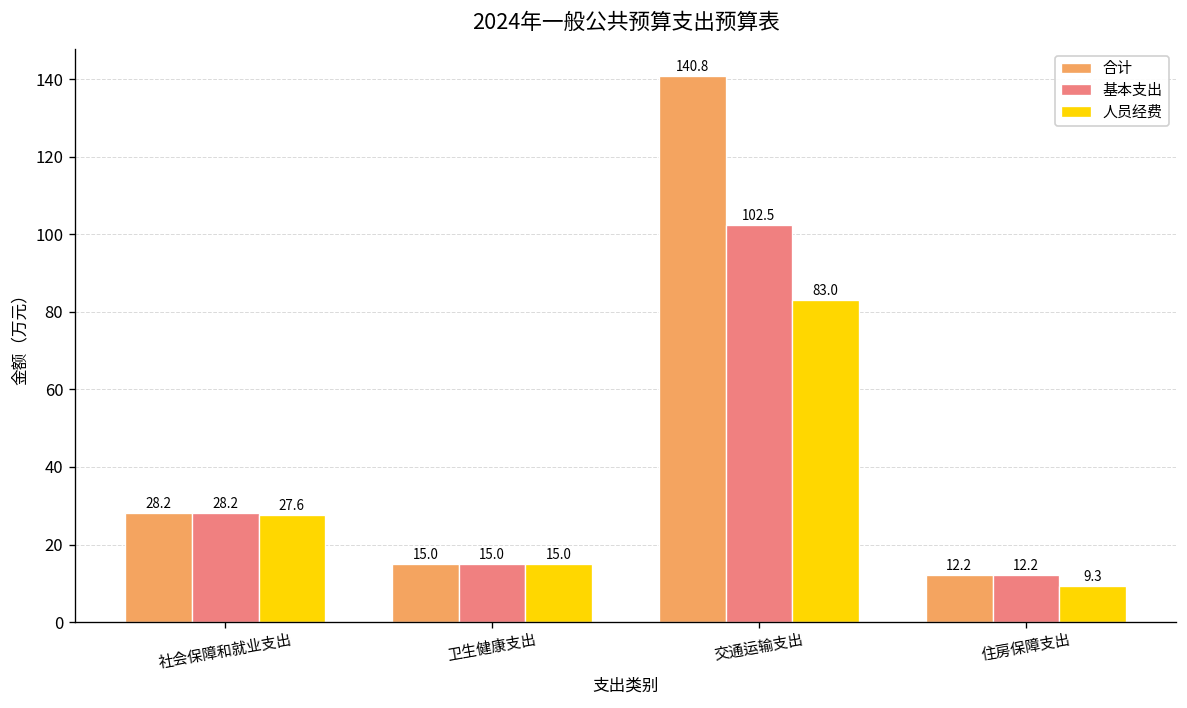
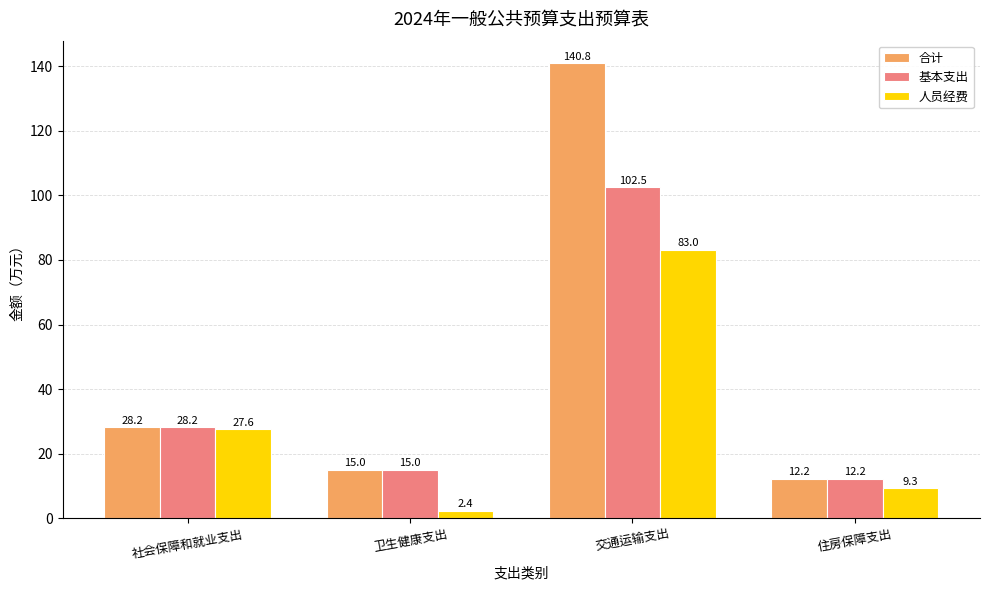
人员经费, 卫生健康支出: 15.0 -> 2.4
